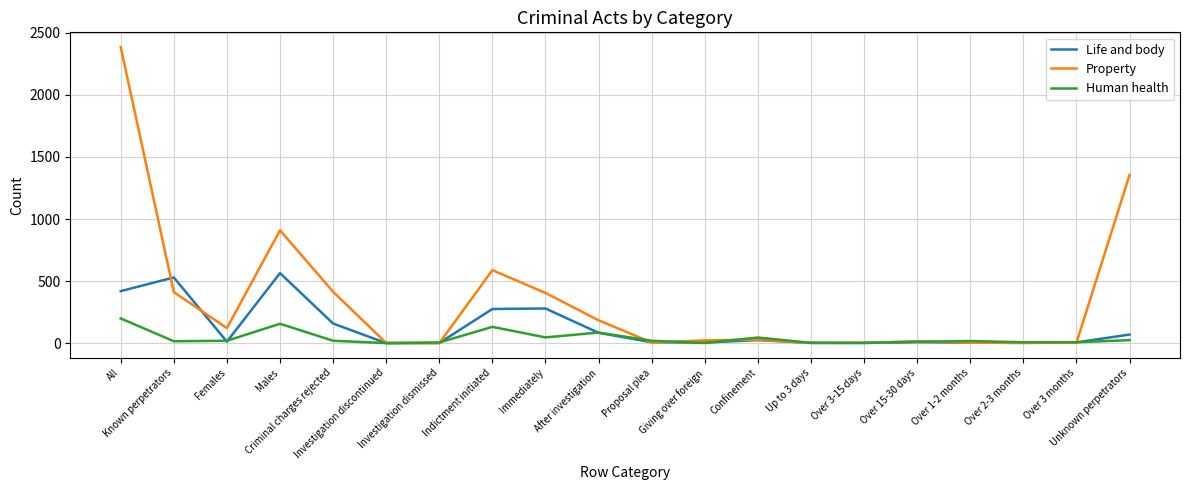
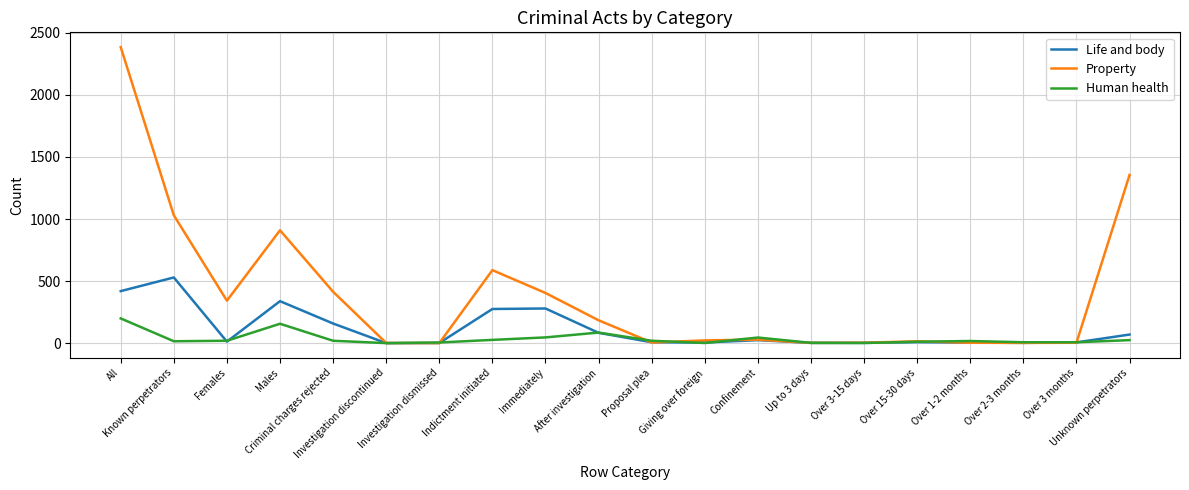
Property, Known perpetrators: 410 -> 1030
Property, Females: 120 -> 340
Life and body, Males: 560 -> 340
Human health, Indictment initiated: 130 -> 30
